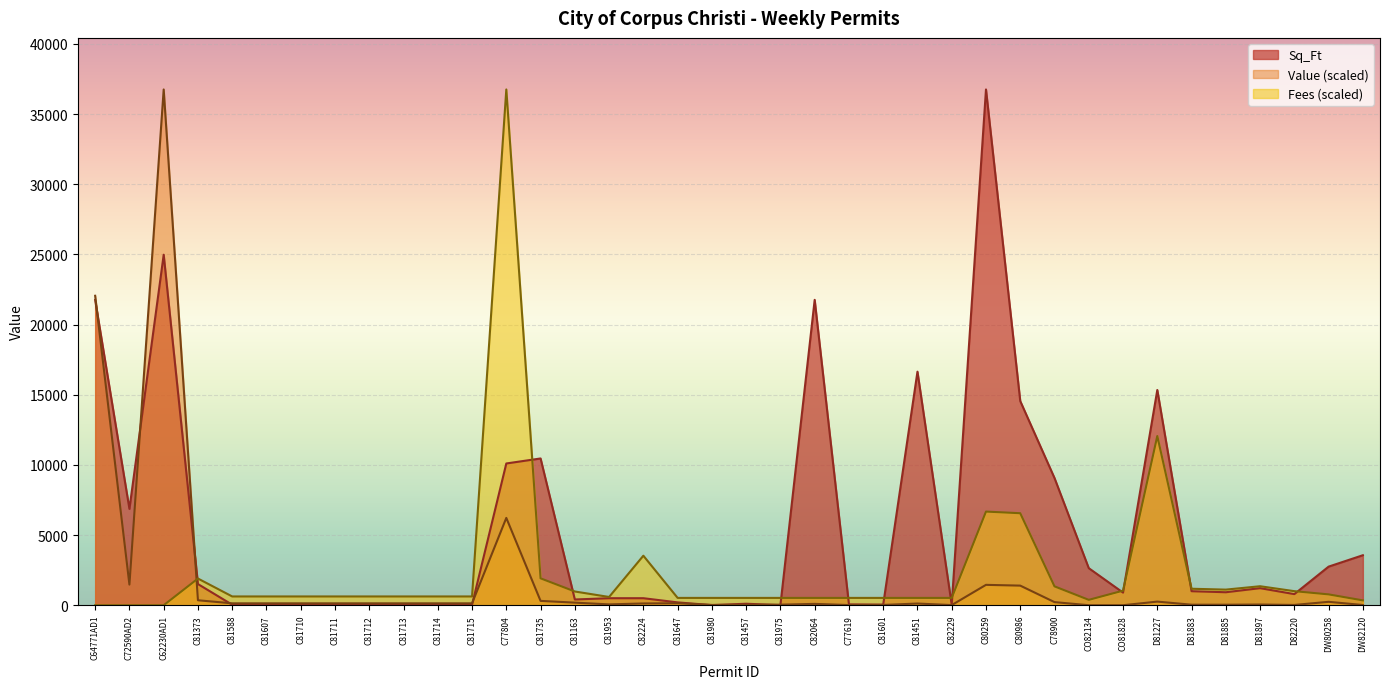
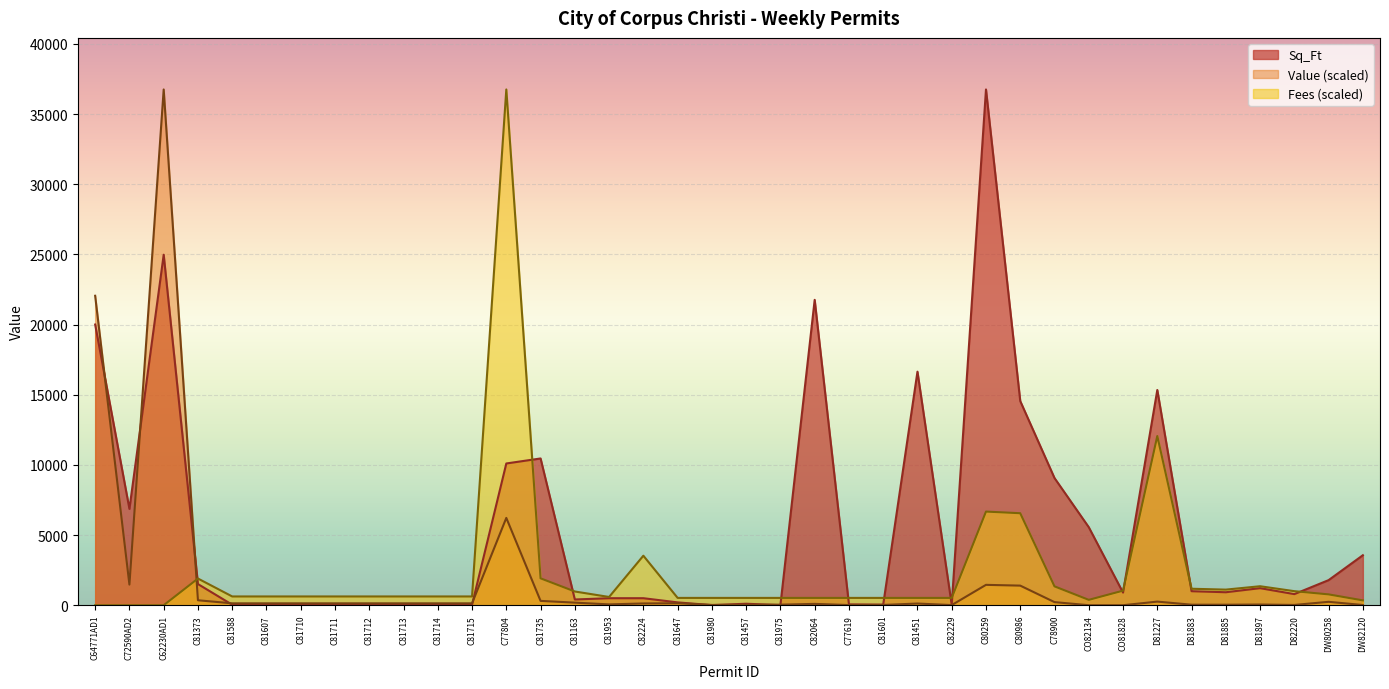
Sq_Ft, C64771AD1: 21800 -> 20000
Sq_Ft, CO82134: 2600 -> 5600
Sq_Ft, DW80258: 2800 -> 1800
